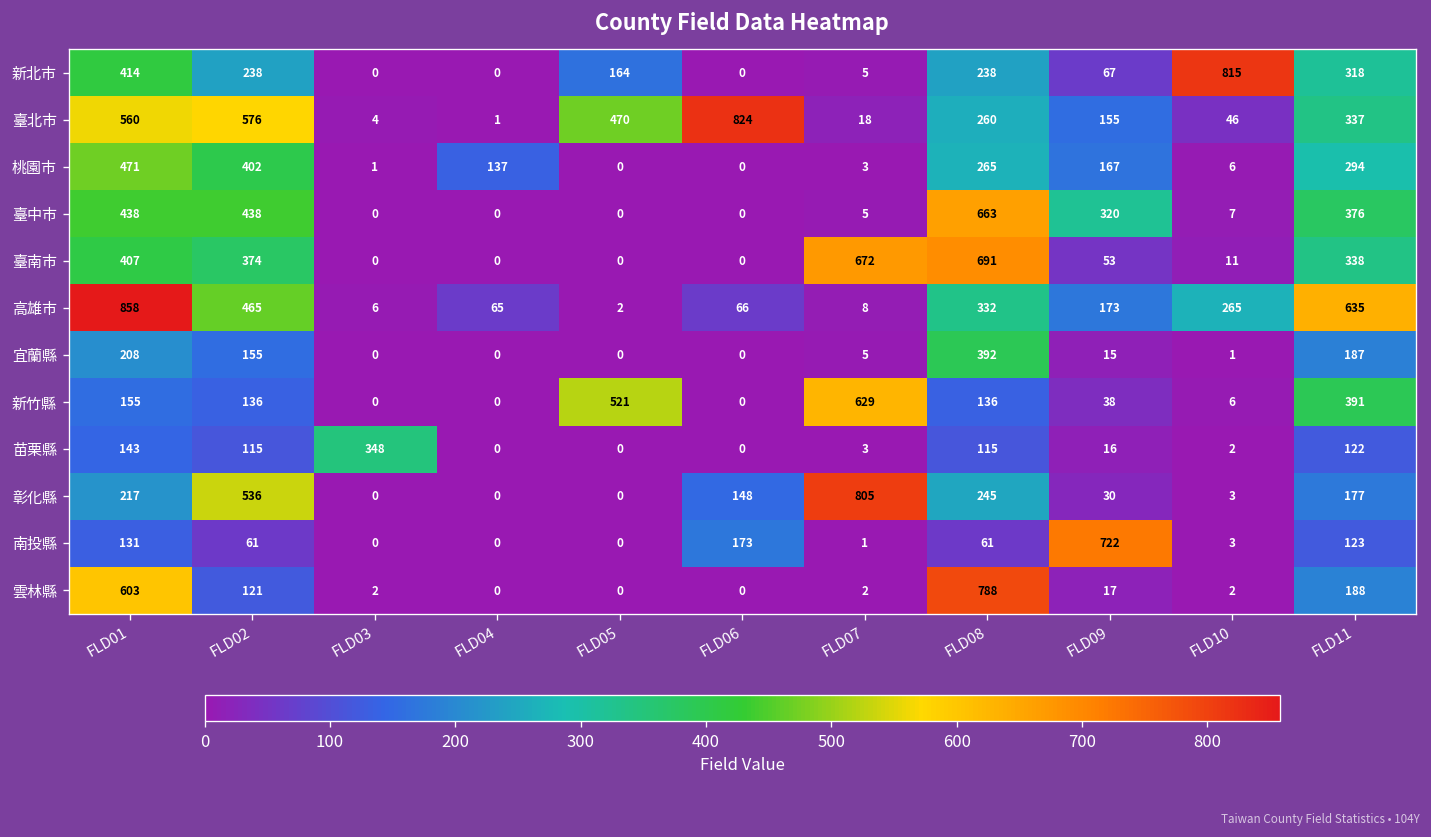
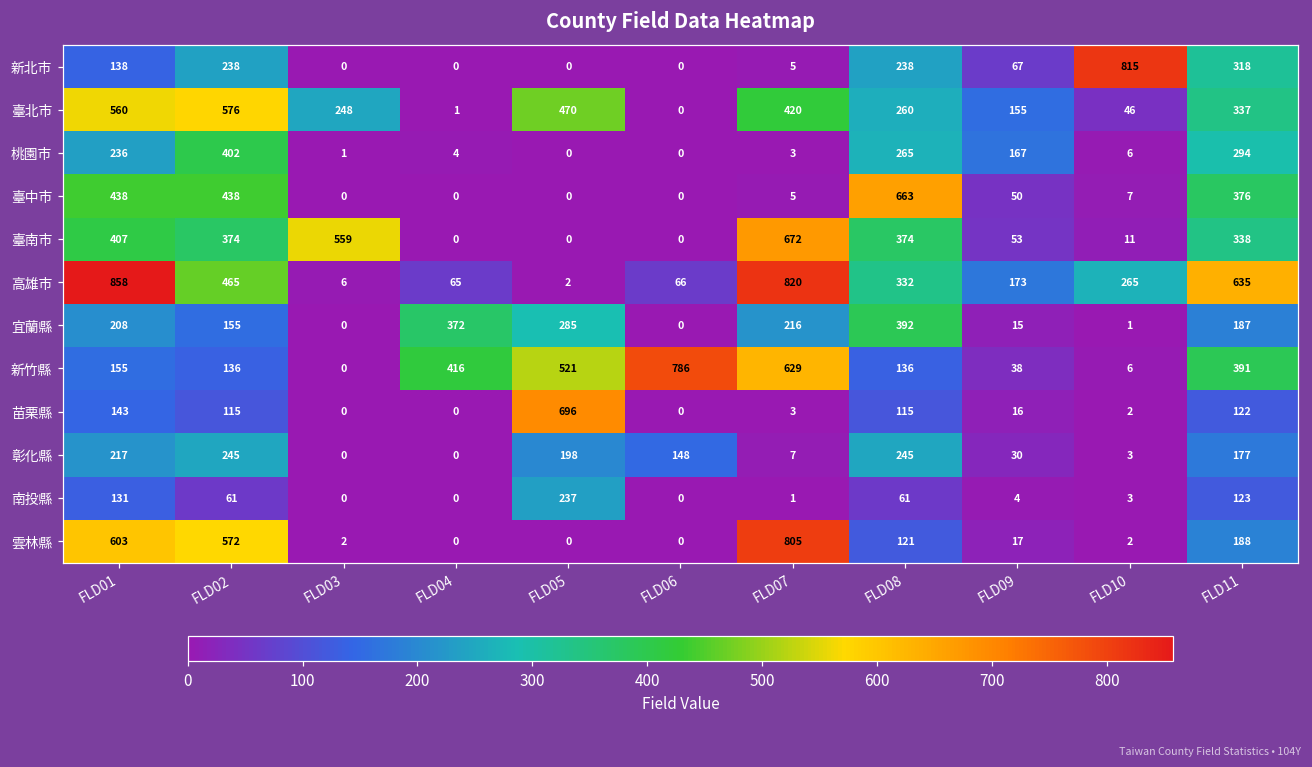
新北市, FLD01: 414 -> 138
新北市, FLD05: 164 -> 0
臺北市, FLD03: 4 -> 248
臺北市, FLD06: 824 -> 0
臺北市, FLD07: 18 -> 420
桃園市, FLD01: 471 -> 236
桃園市, FLD04: 137 -> 4
臺中市, FLD09: 320 -> 50
臺南市, FLD03: 0 -> 559
臺南市, FLD08: 691 -> 374
高雄市, FLD07: 8 -> 820
宜蘭縣, FLD04: 0 -> 372
宜蘭縣, FLD05: 0 -> 285
宜蘭縣, FLD07: 5 -> 216
新竹縣, FLD04: 0 -> 416
新竹縣, FLD06: 0 -> 786
苗栗縣, FLD03: 348 -> 0
苗栗縣, FLD05: 0 -> 696
彰化縣, FLD02: 536 -> 245
彰化縣, FLD05: 0 -> 198
彰化縣, FLD07: 805 -> 7
南投縣, FLD05: 0 -> 237
南投縣, FLD06: 173 -> 0
南投縣, FLD09: 722 -> 4
雲林縣, FLD02: 121 -> 572
雲林縣, FLD07: 2 -> 805
雲林縣, FLD08: 788 -> 121
